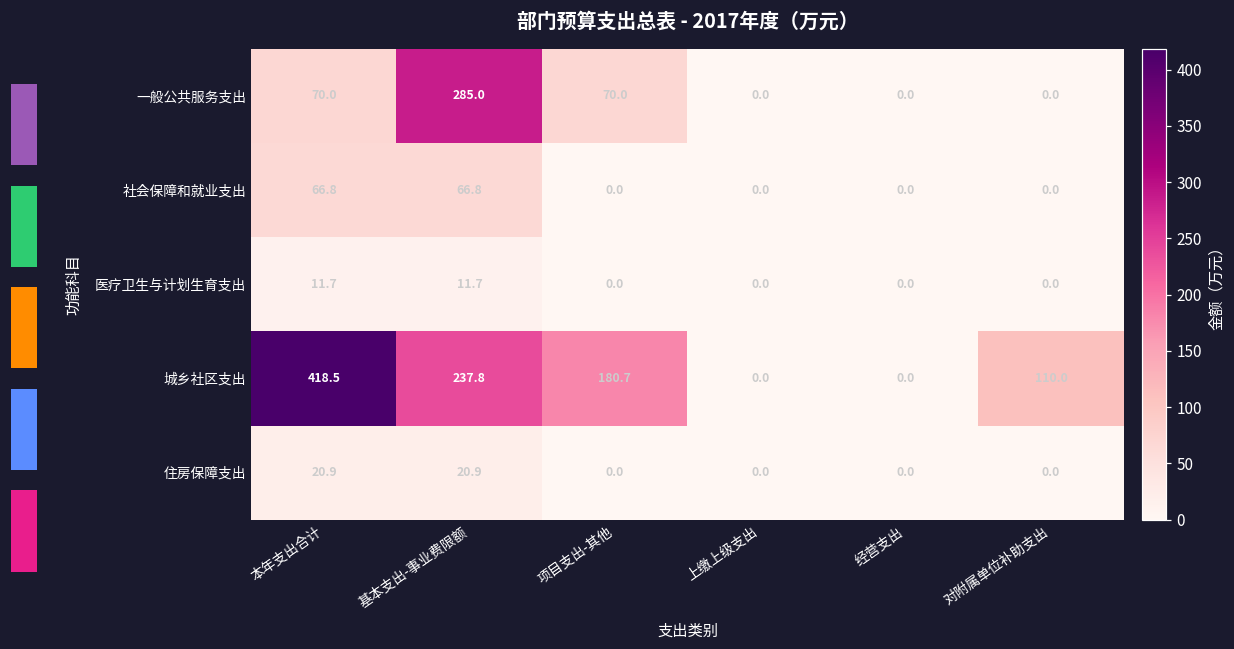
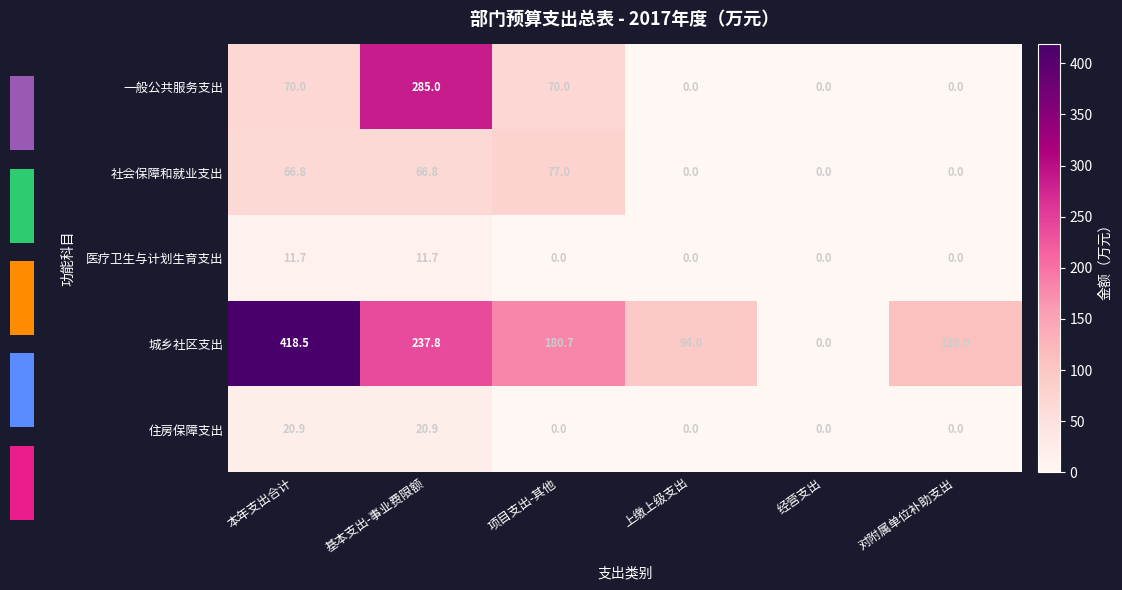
部门预算支出总表 - 2017年度（万元）, 社会保障和就业支出, 项目支出-其他: 0.0 -> 77.0
部门预算支出总表 - 2017年度（万元）, 城乡社区支出, 上缴上级支出: 0.0 -> 94.0
